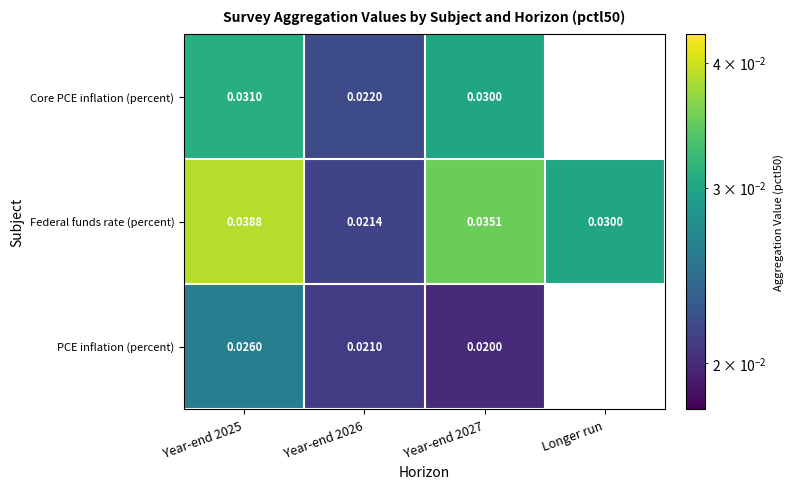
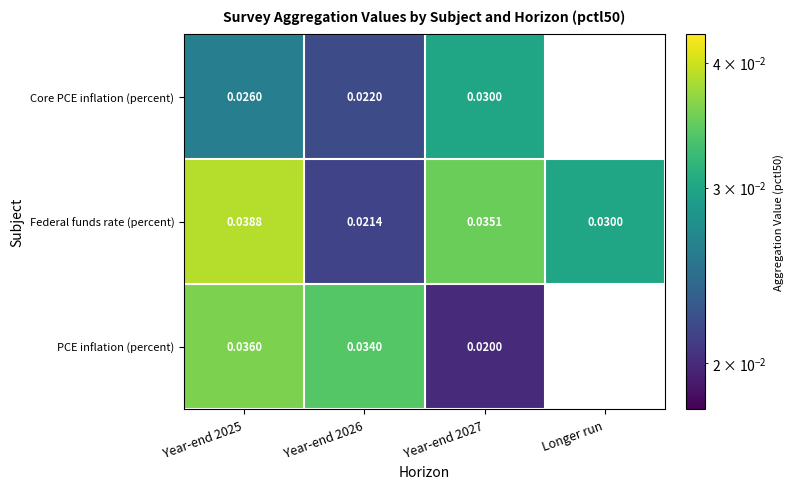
Core PCE inflation (percent), Year-end 2025: 0.0310 -> 0.0260
PCE inflation (percent), Year-end 2025: 0.0260 -> 0.0360
PCE inflation (percent), Year-end 2026: 0.0210 -> 0.0340
